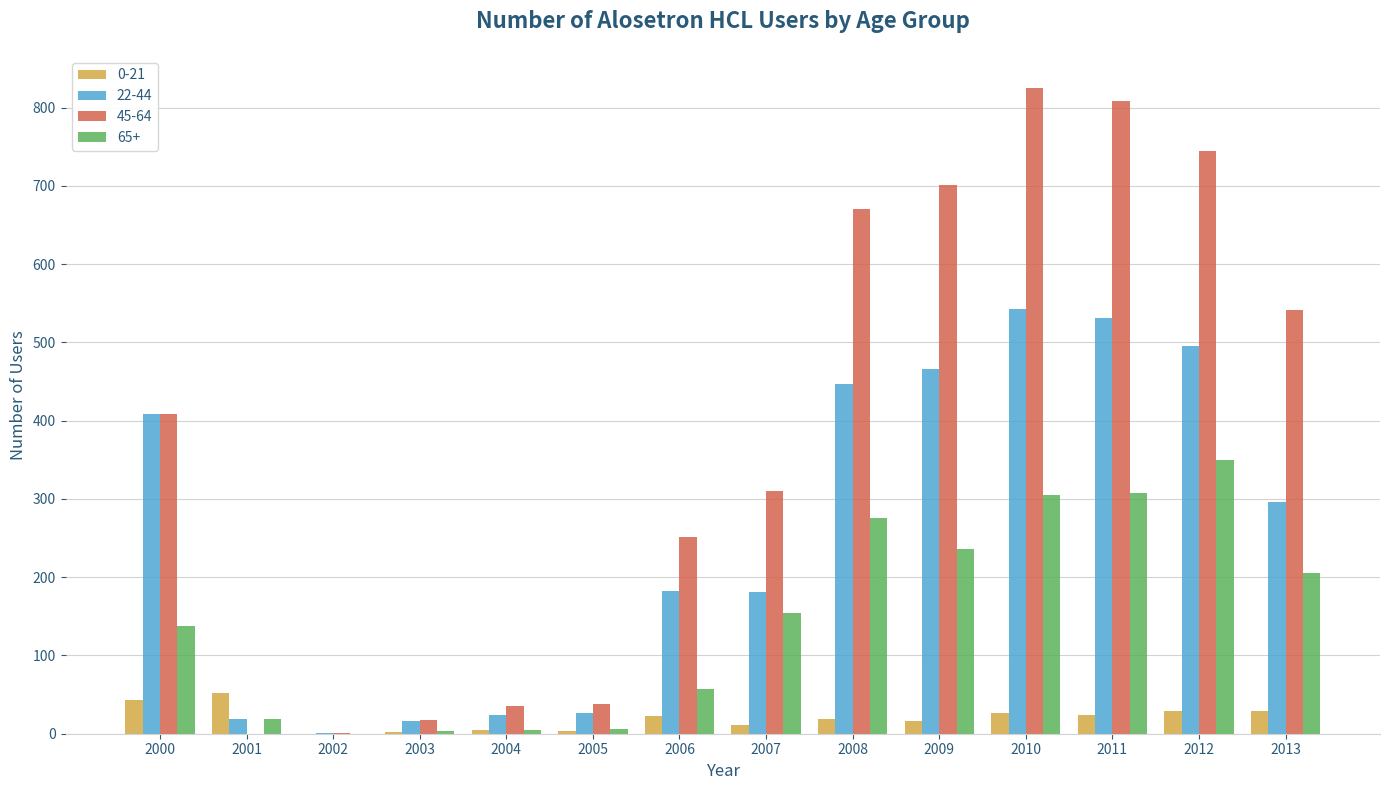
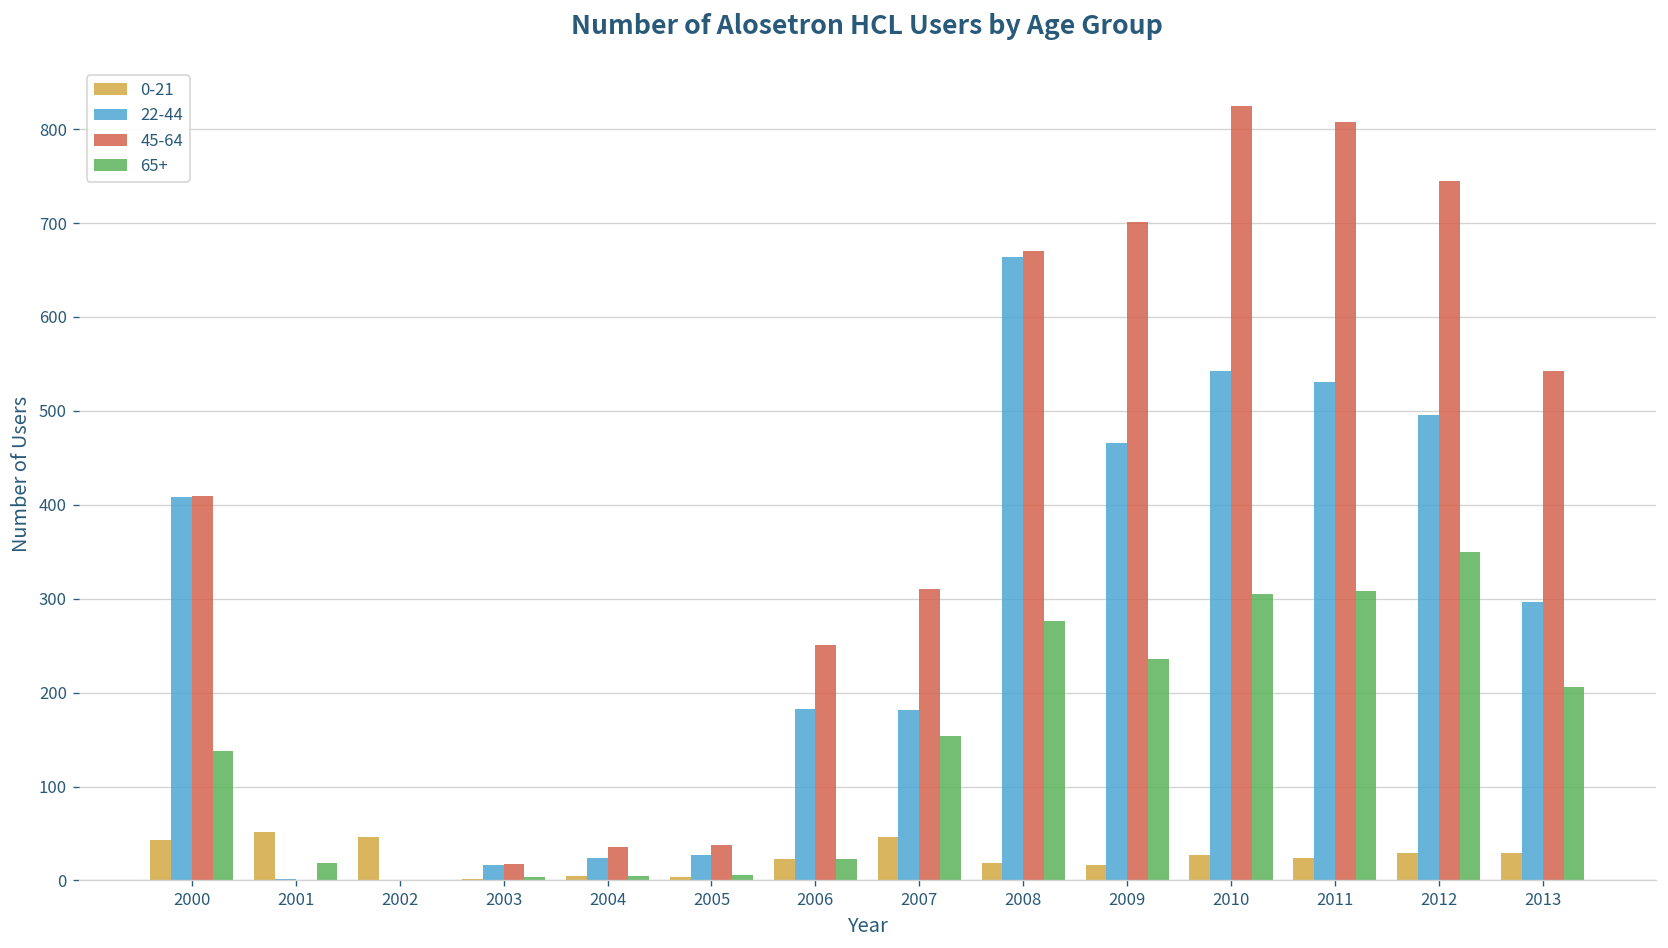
22-44, 2001: 20 -> 0
0-21, 2002: 0 -> 50
65+, 2006: 60 -> 20
0-21, 2007: 10 -> 50
22-44, 2008: 450 -> 660
